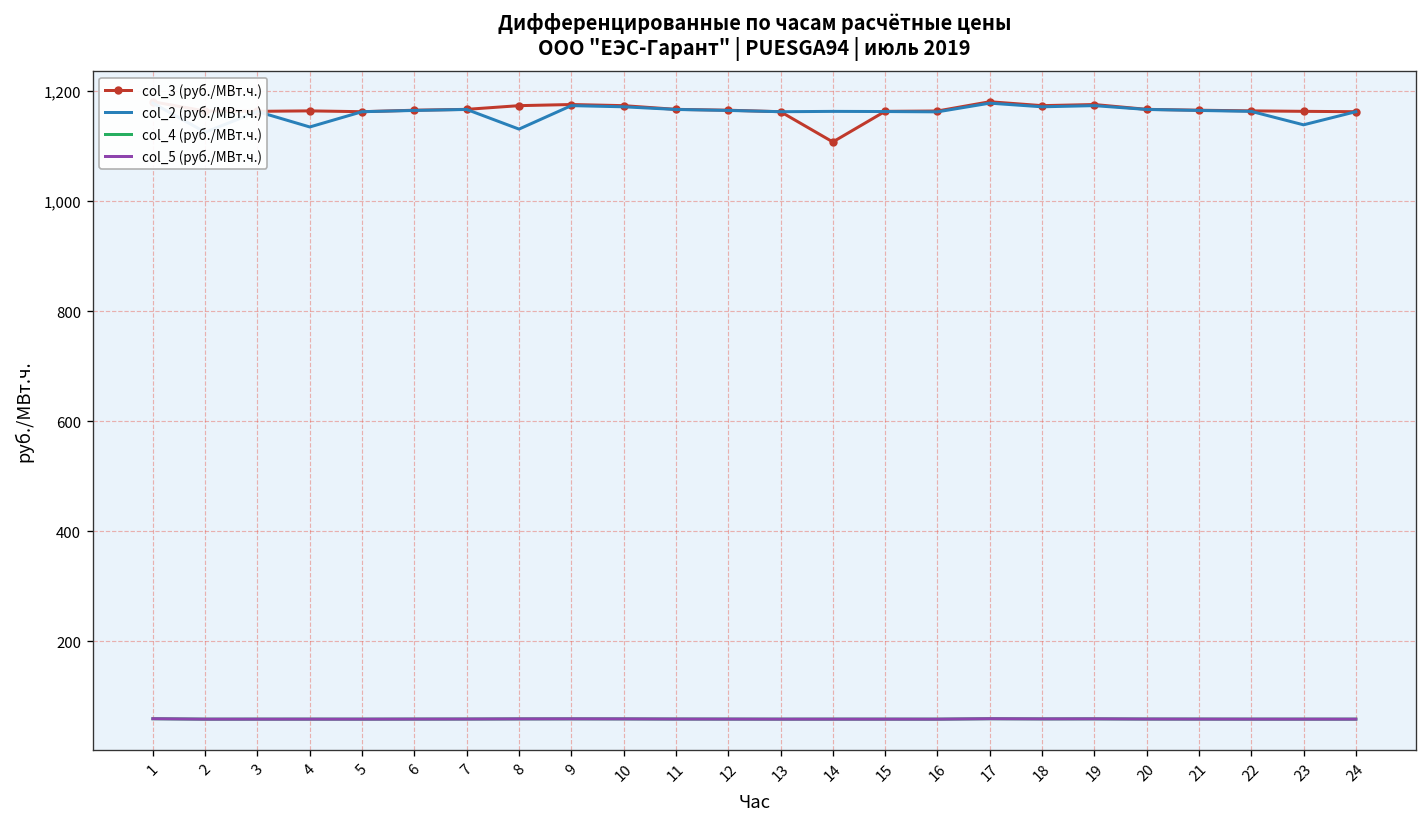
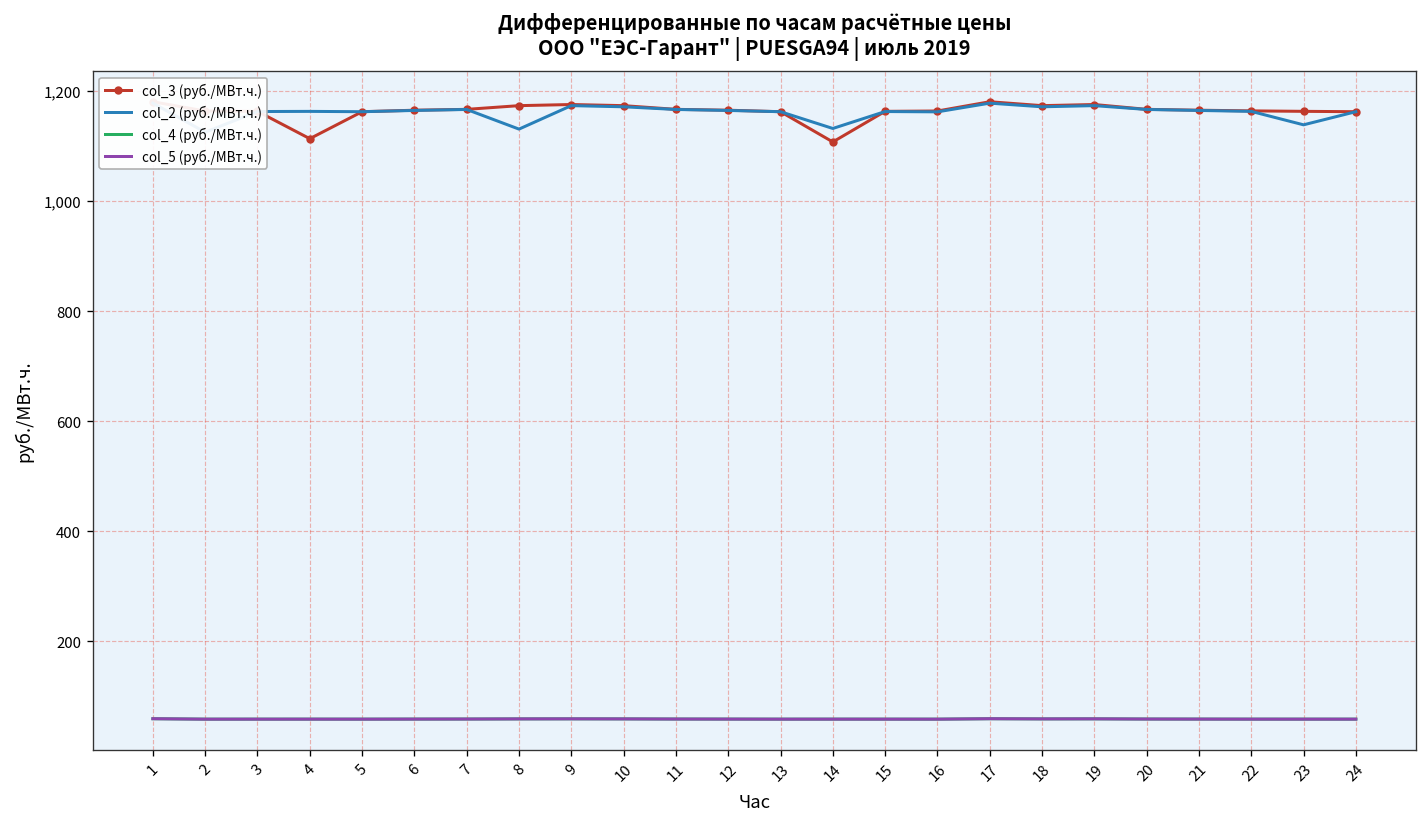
col_3 (руб./МВт.ч.), 4: 1,160 -> 1,110
col_2 (руб./МВт.ч.), 4: 1,140 -> 1,160
col_2 (руб./МВт.ч.), 14: 1,160 -> 1,130
